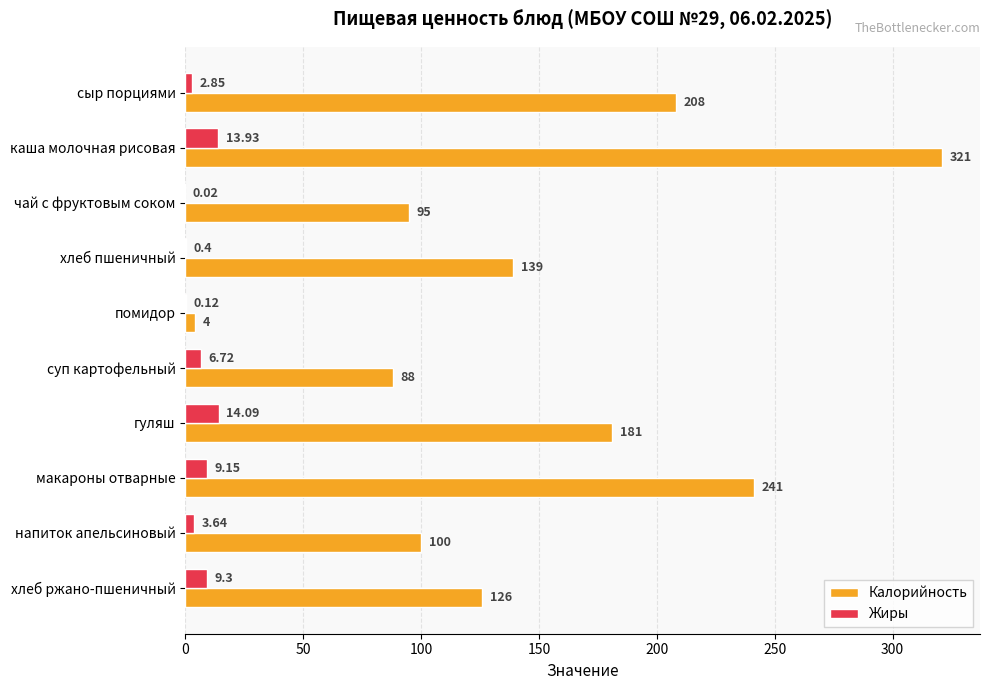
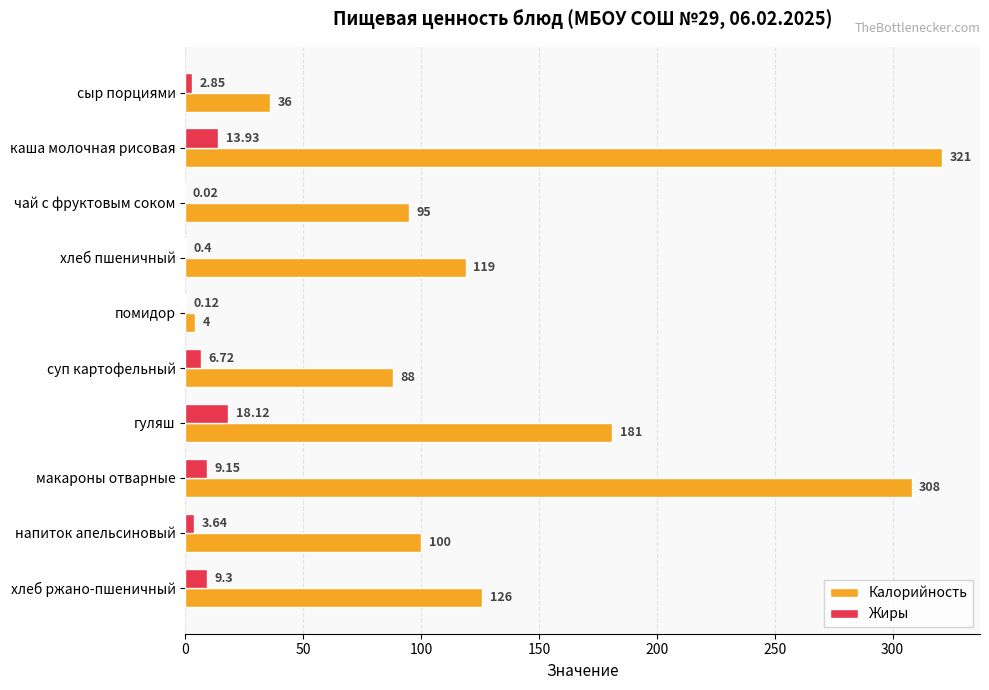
Калорийность, сыр порциями: 208 -> 36
Калорийность, хлеб пшеничный: 139 -> 119
Жиры, гуляш: 14.09 -> 18.12
Калорийность, макароны отварные: 241 -> 308
